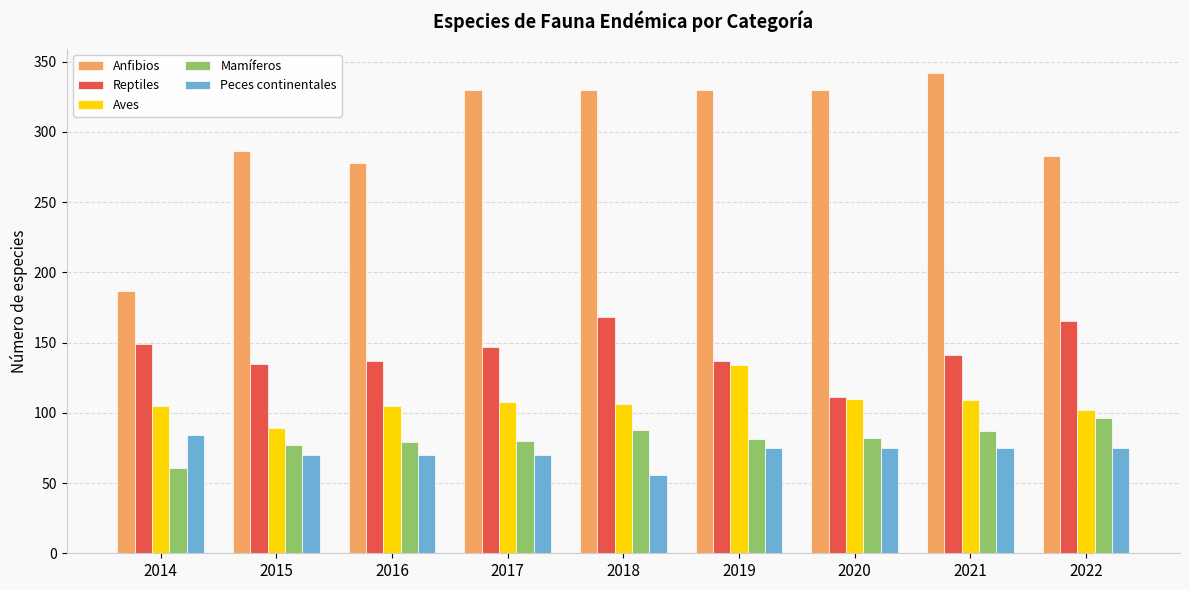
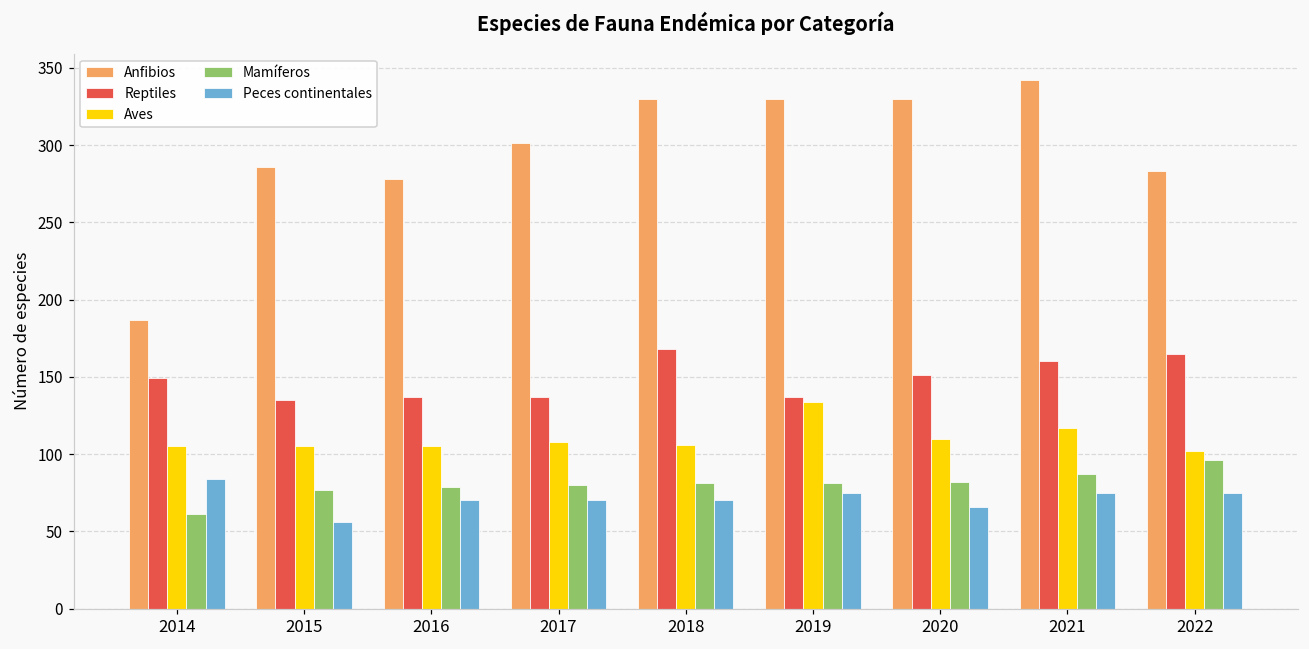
Aves, 2015: 89 -> 105
Peces continentales, 2015: 70 -> 56
Anfibios, 2017: 330 -> 301
Reptiles, 2017: 147 -> 137
Mamíferos, 2018: 88 -> 81
Peces continentales, 2018: 56 -> 70
Reptiles, 2020: 111 -> 151
Peces continentales, 2020: 75 -> 66
Reptiles, 2021: 141 -> 160
Aves, 2021: 109 -> 117
